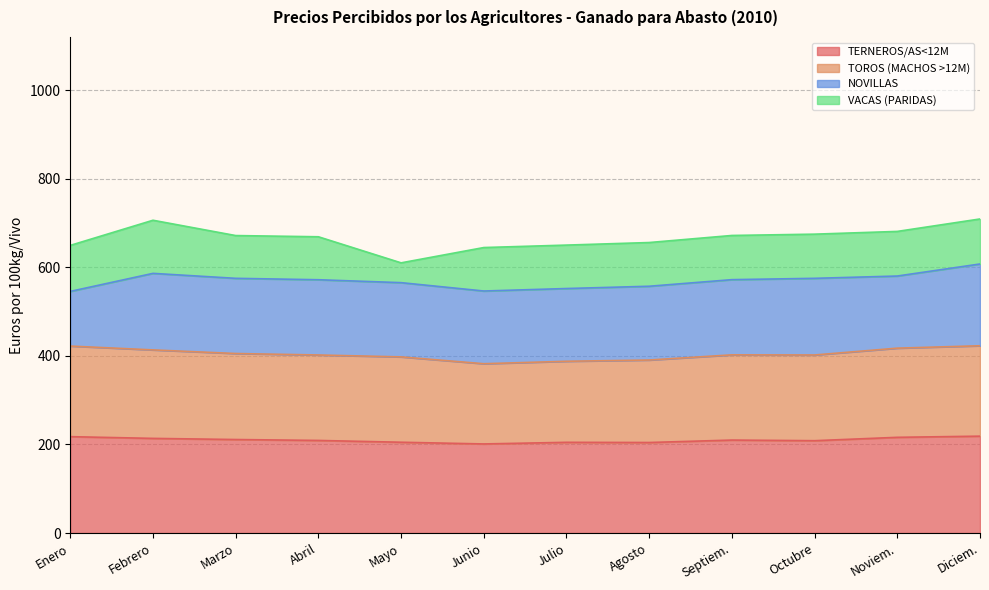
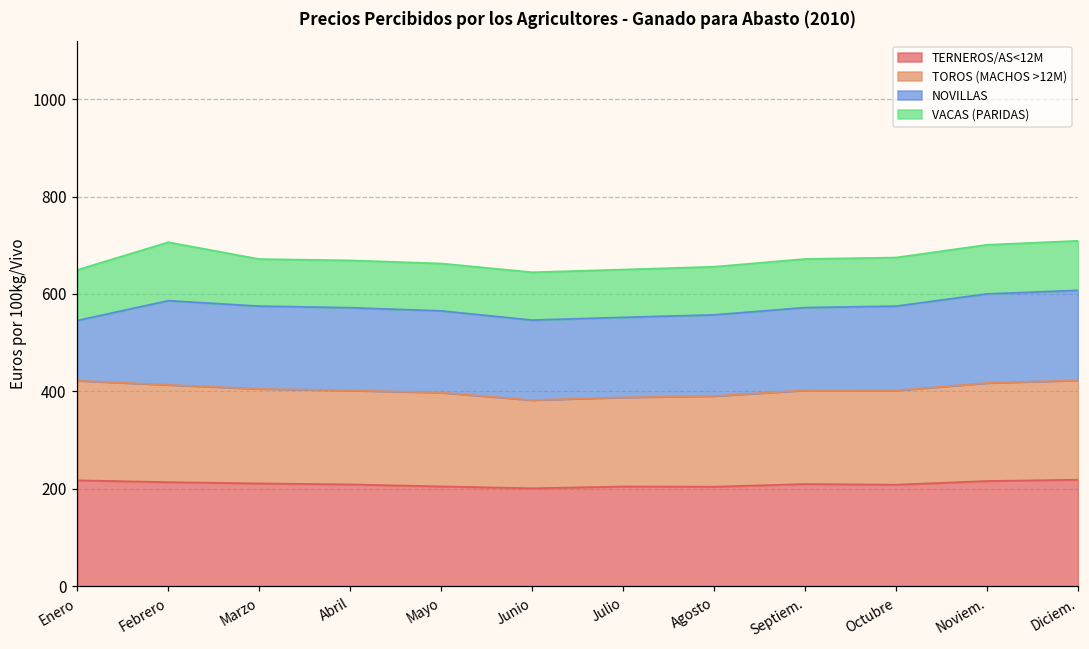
VACAS (PARIDAS), Mayo: 40 -> 100
NOVILLAS, Noviem.: 160 -> 180
